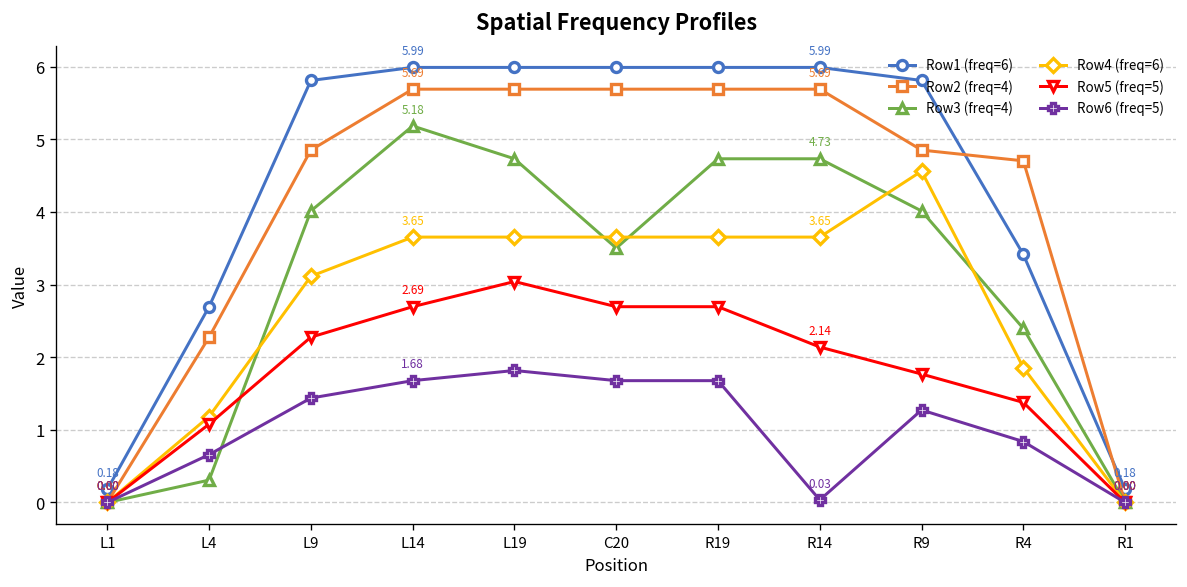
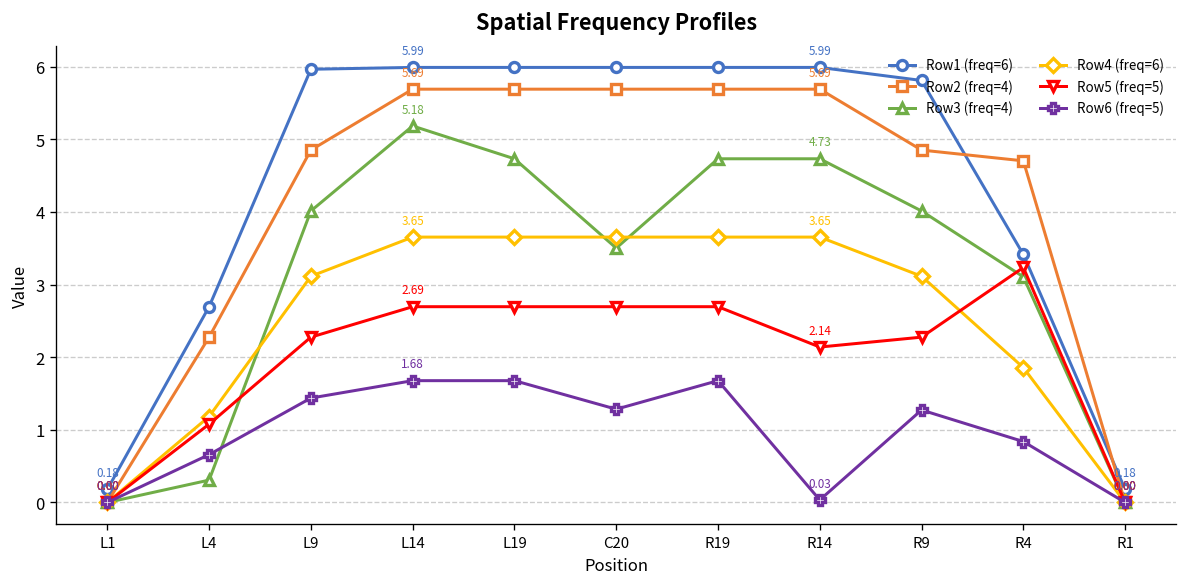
Row1 (freq=6), L9: 5.8 -> 6.0
Row5 (freq=5), L19: 3.0 -> 2.7
Row6 (freq=5), L19: 1.8 -> 1.7
Row6 (freq=5), C20: 1.7 -> 1.3
Row4 (freq=6), R9: 4.6 -> 3.1
Row5 (freq=5), R9: 1.8 -> 2.3
Row3 (freq=4), R4: 2.4 -> 3.1
Row5 (freq=5), R4: 1.4 -> 3.2
